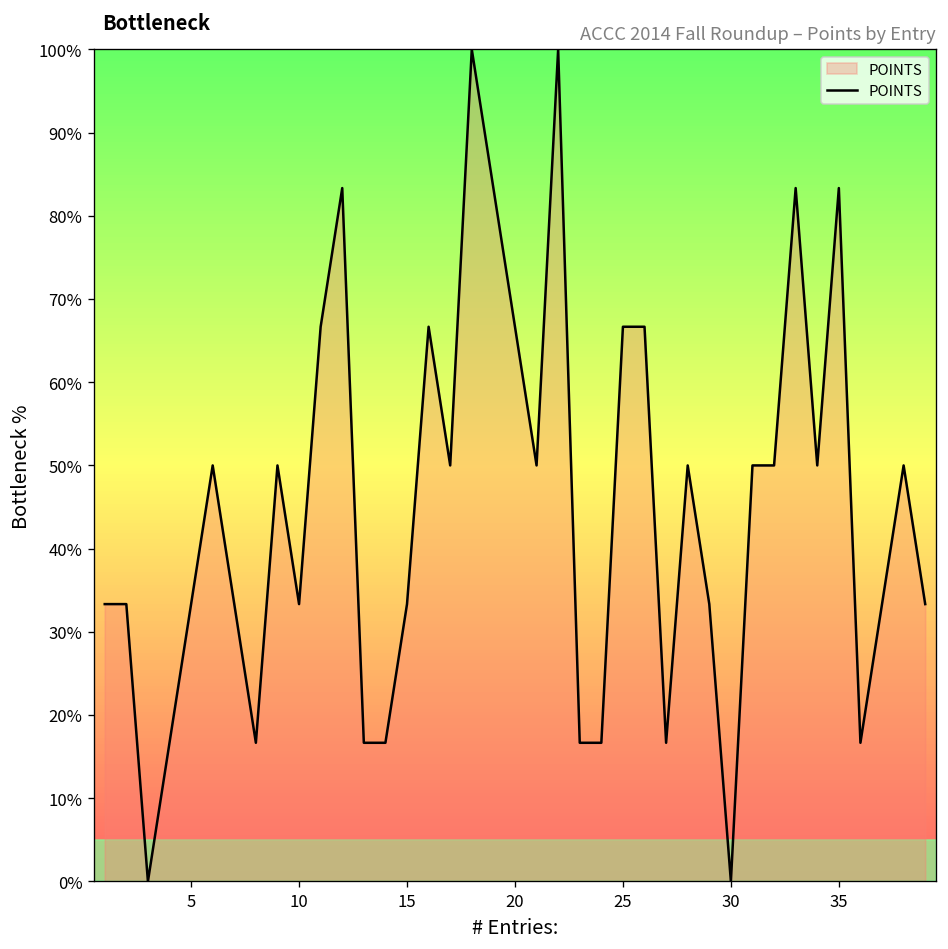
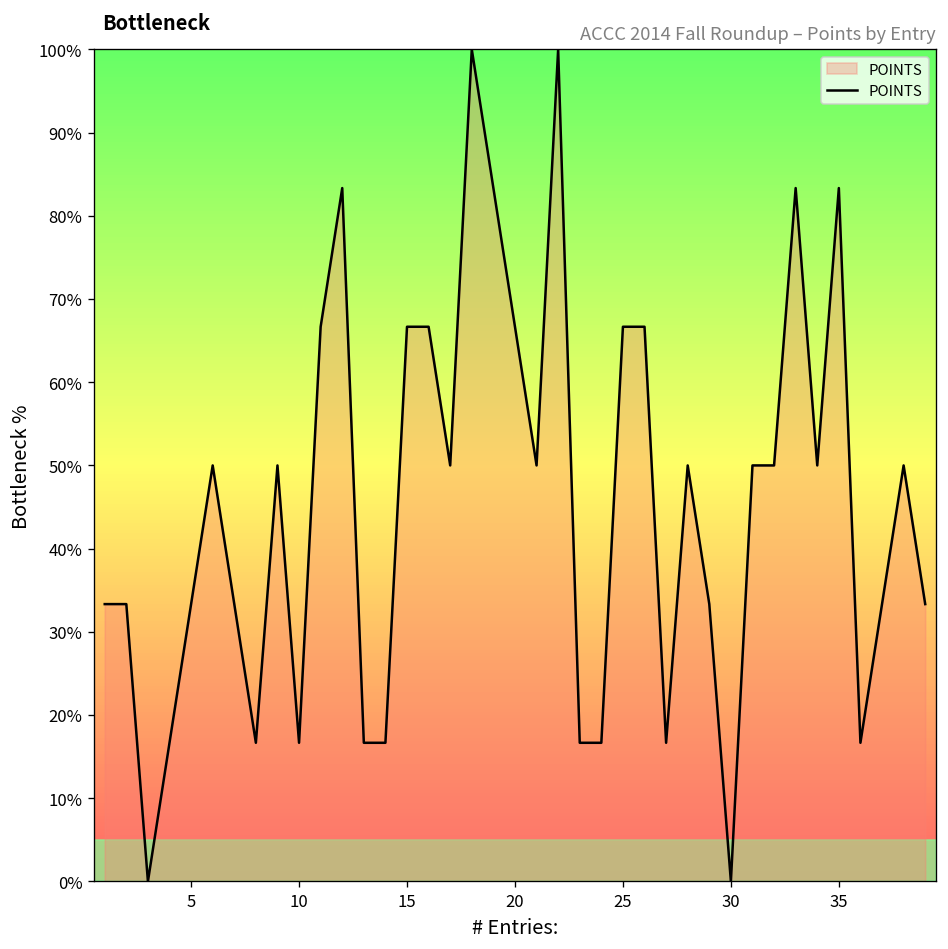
10: 33% -> 17%
15: 33% -> 67%
